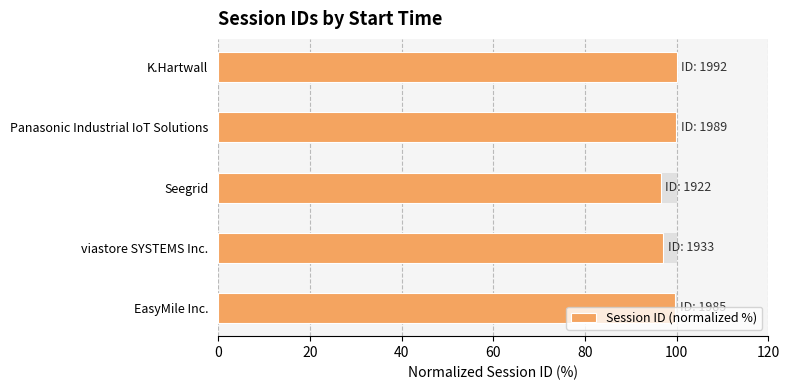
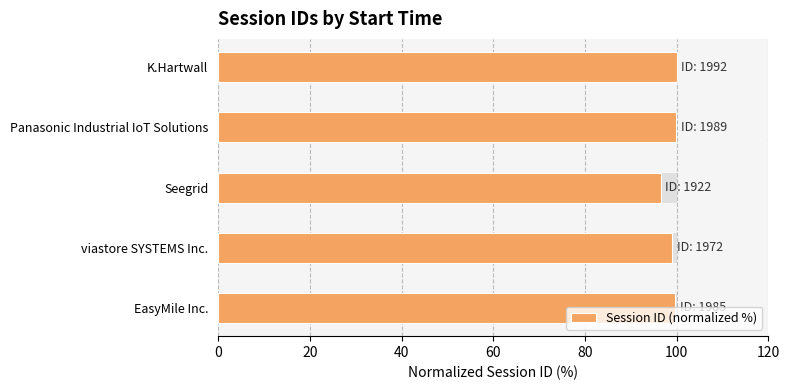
Session ID (normalized %), viastore SYSTEMS Inc.: 1933 -> 1972
